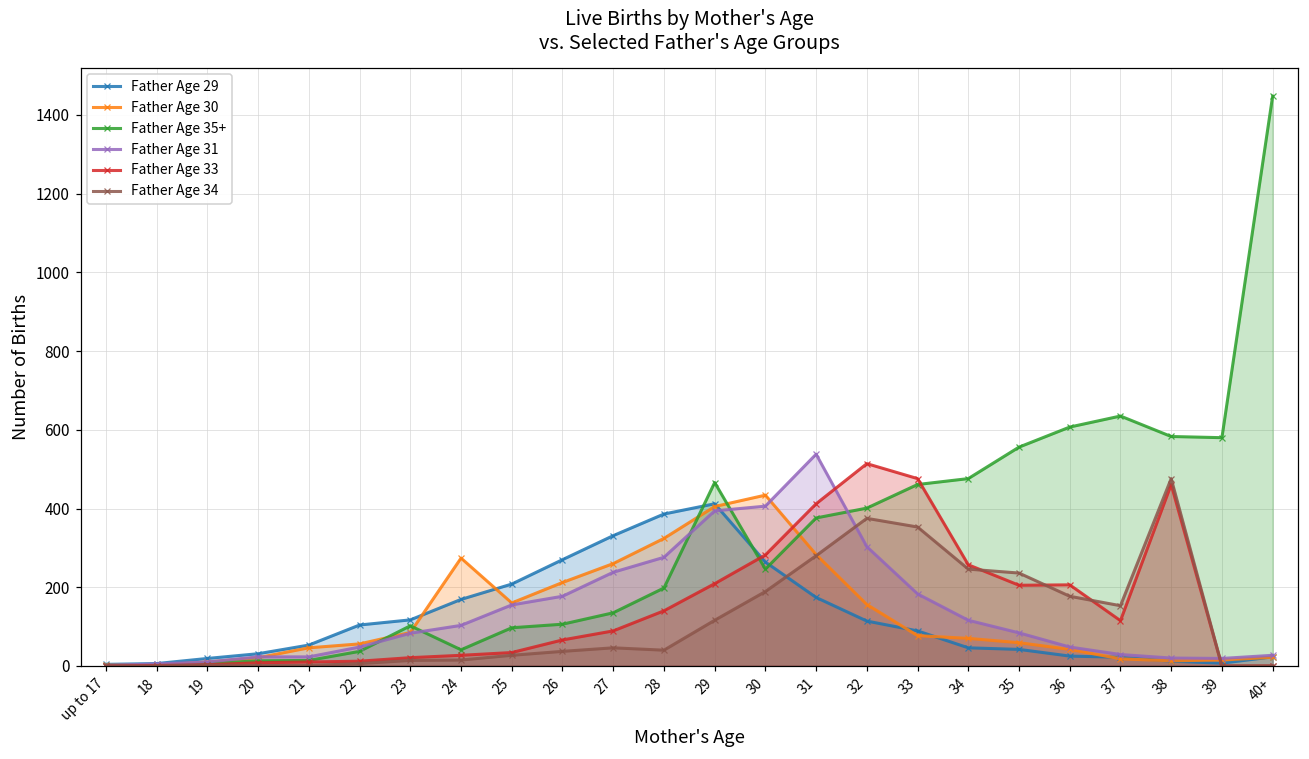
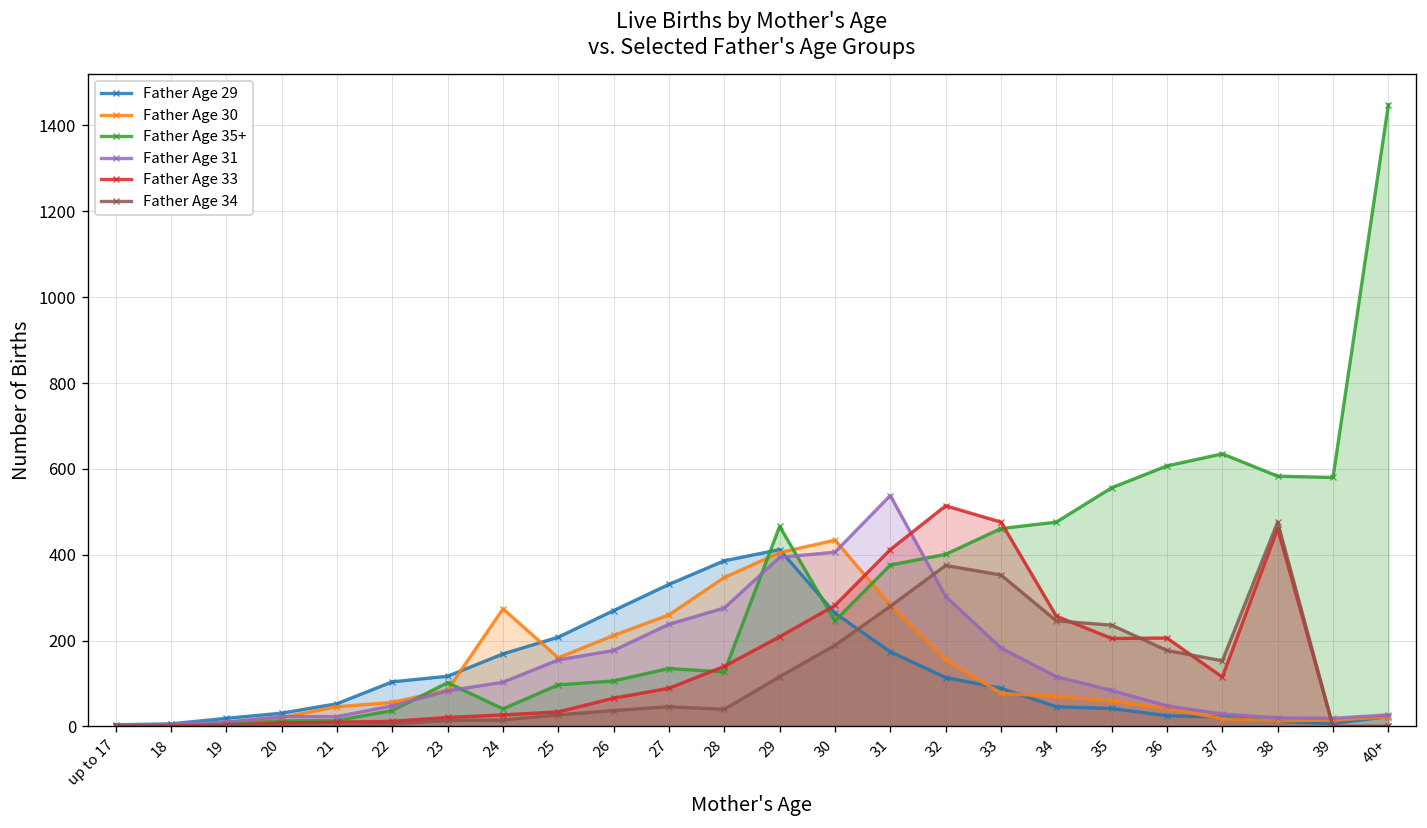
Father Age 30, 28: 320 -> 350
Father Age 35+, 28: 200 -> 130
